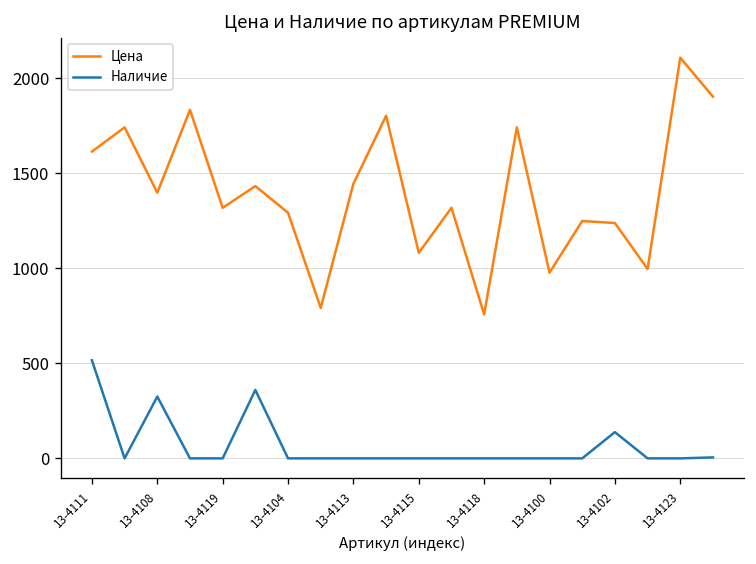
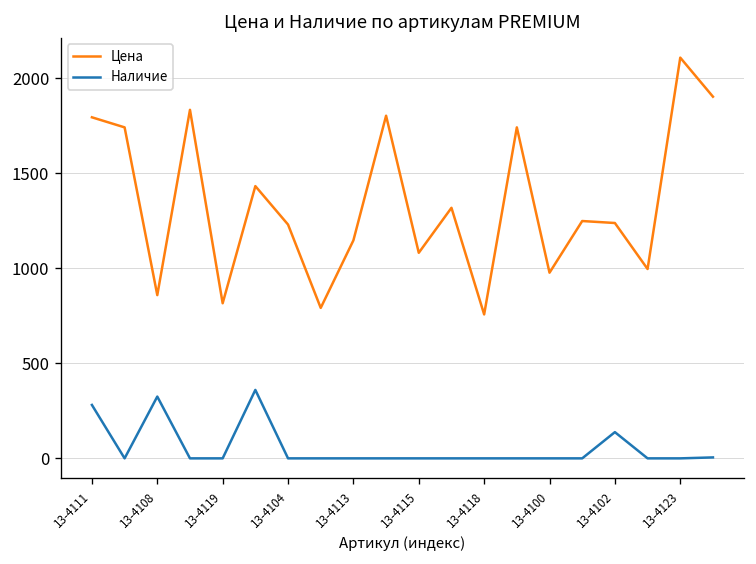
Цена, 13-4111: 1610 -> 1790
Наличие, 13-4111: 520 -> 280
Цена, 13-4108: 1400 -> 860
Цена, 13-4119: 1320 -> 820
Цена, 13-4104: 1290 -> 1230
Цена, 13-4113: 1440 -> 1150
